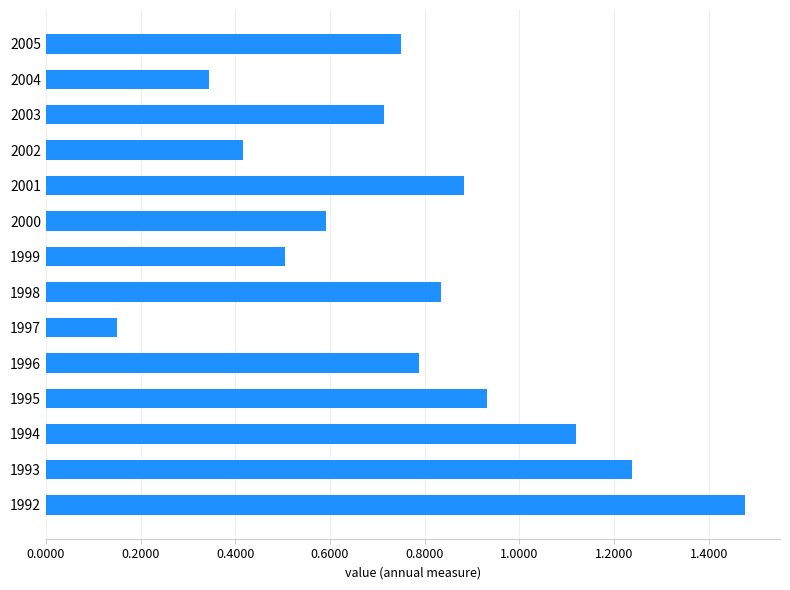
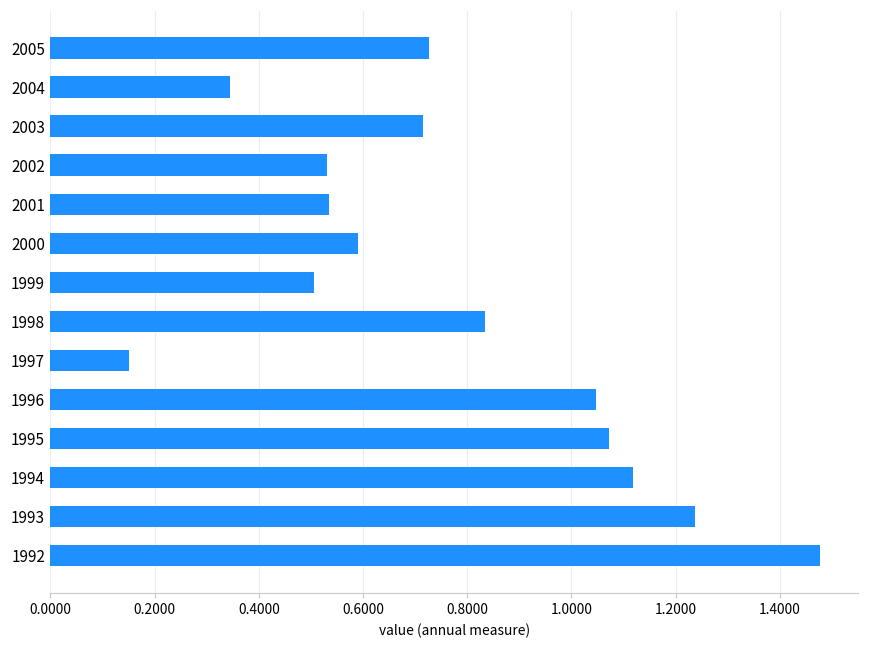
2005: 0.75 -> 0.73
2002: 0.42 -> 0.53
2001: 0.88 -> 0.54
1996: 0.79 -> 1.05
1995: 0.93 -> 1.07
